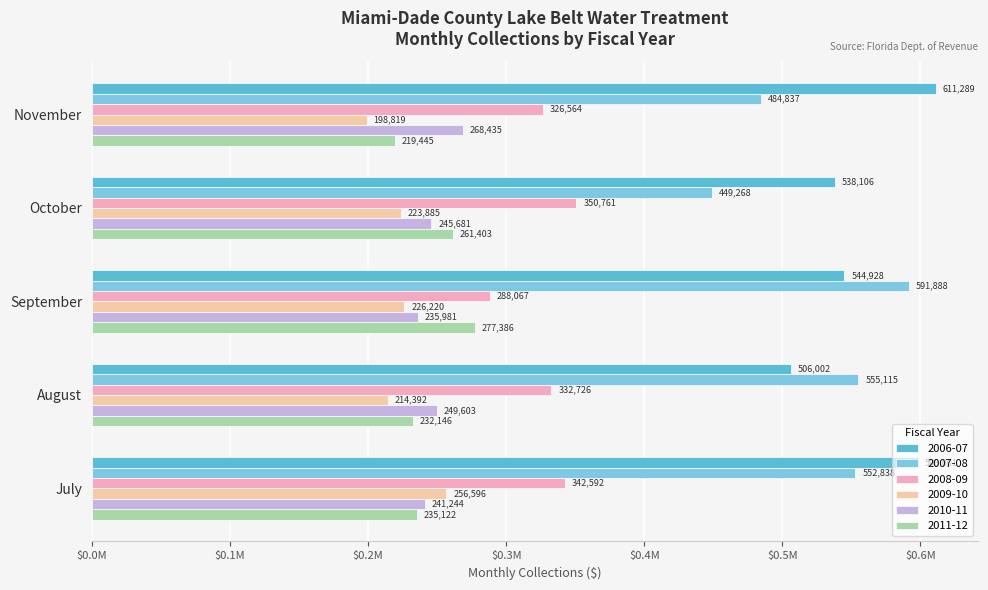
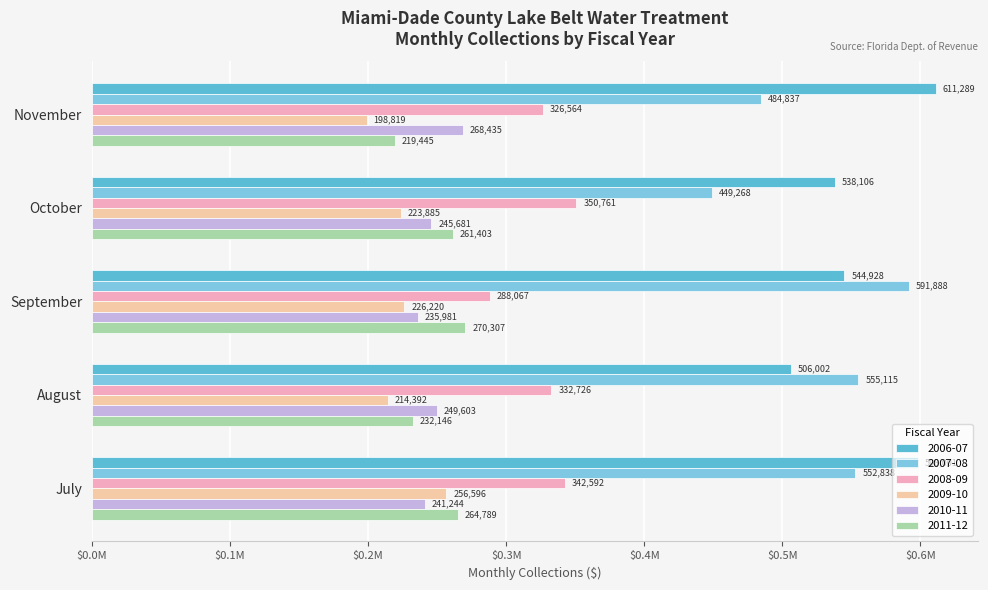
2011-12, September: 277,386 -> 270,307
2011-12, July: 235,122 -> 264,789
